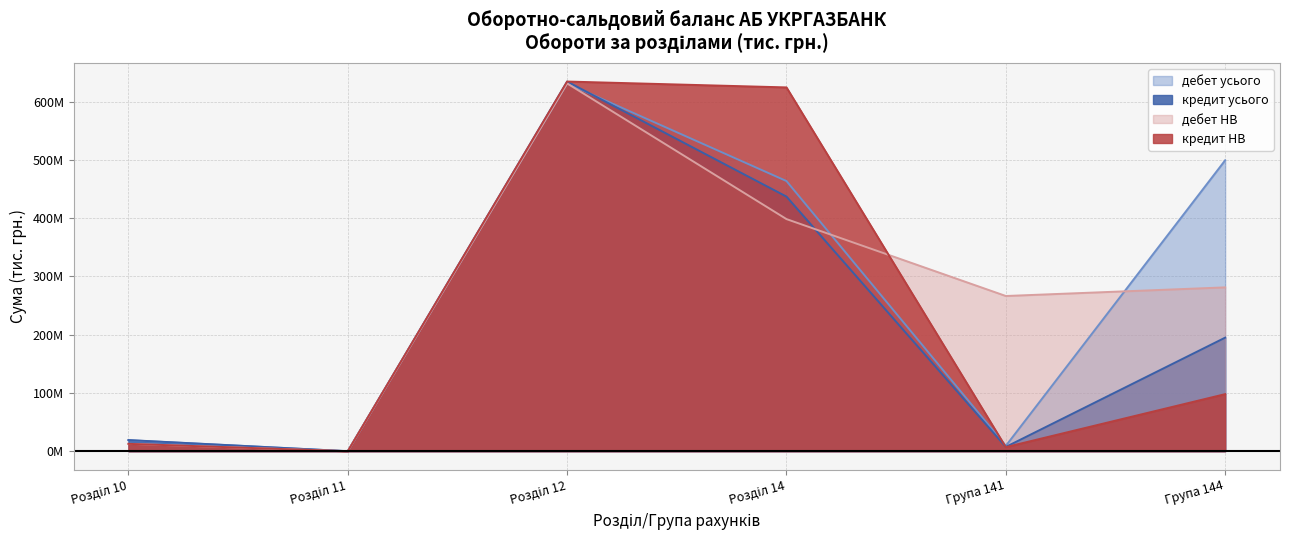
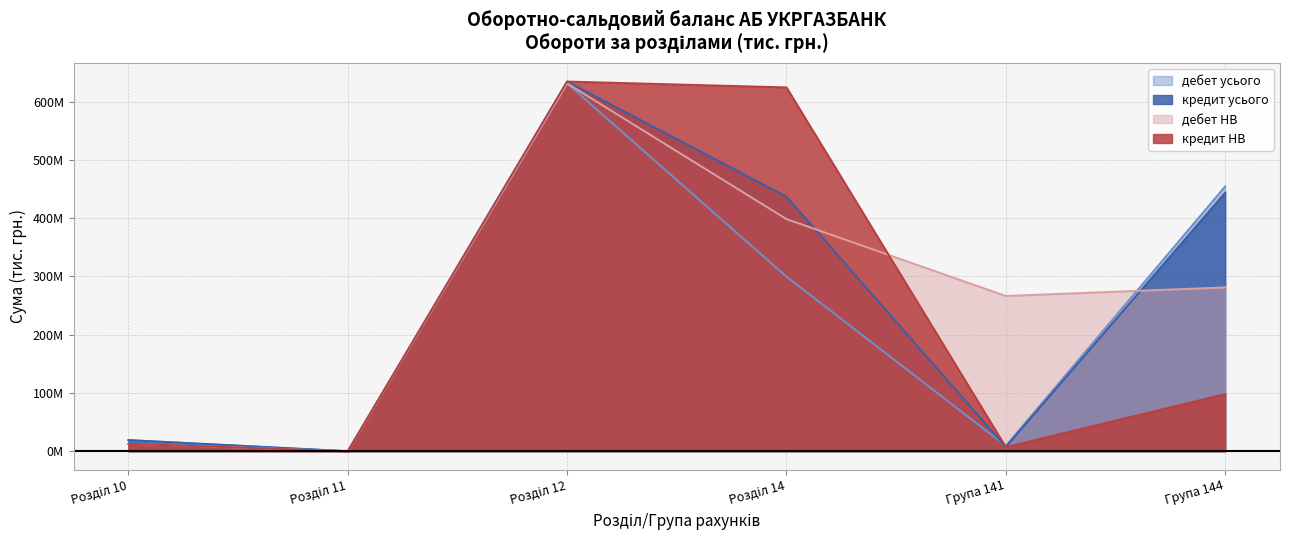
дебет усього, Розділ 14: 460000000 -> 300000000
дебет усього, Група 144: 500000000 -> 450000000
кредит усього, Група 144: 200000000 -> 440000000
